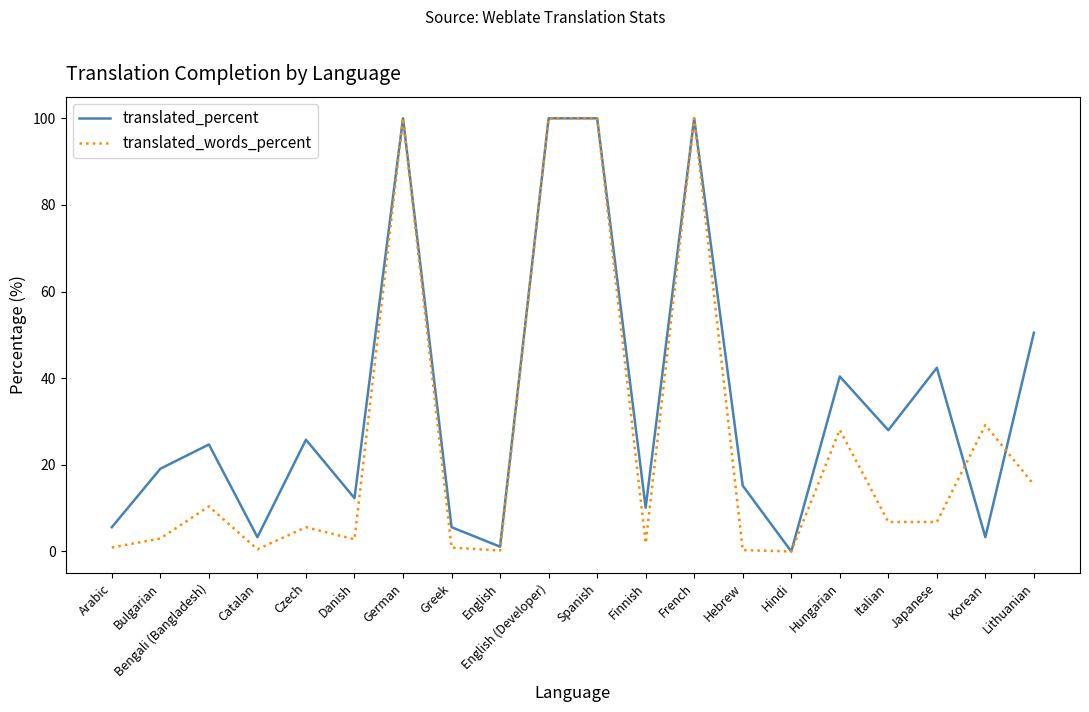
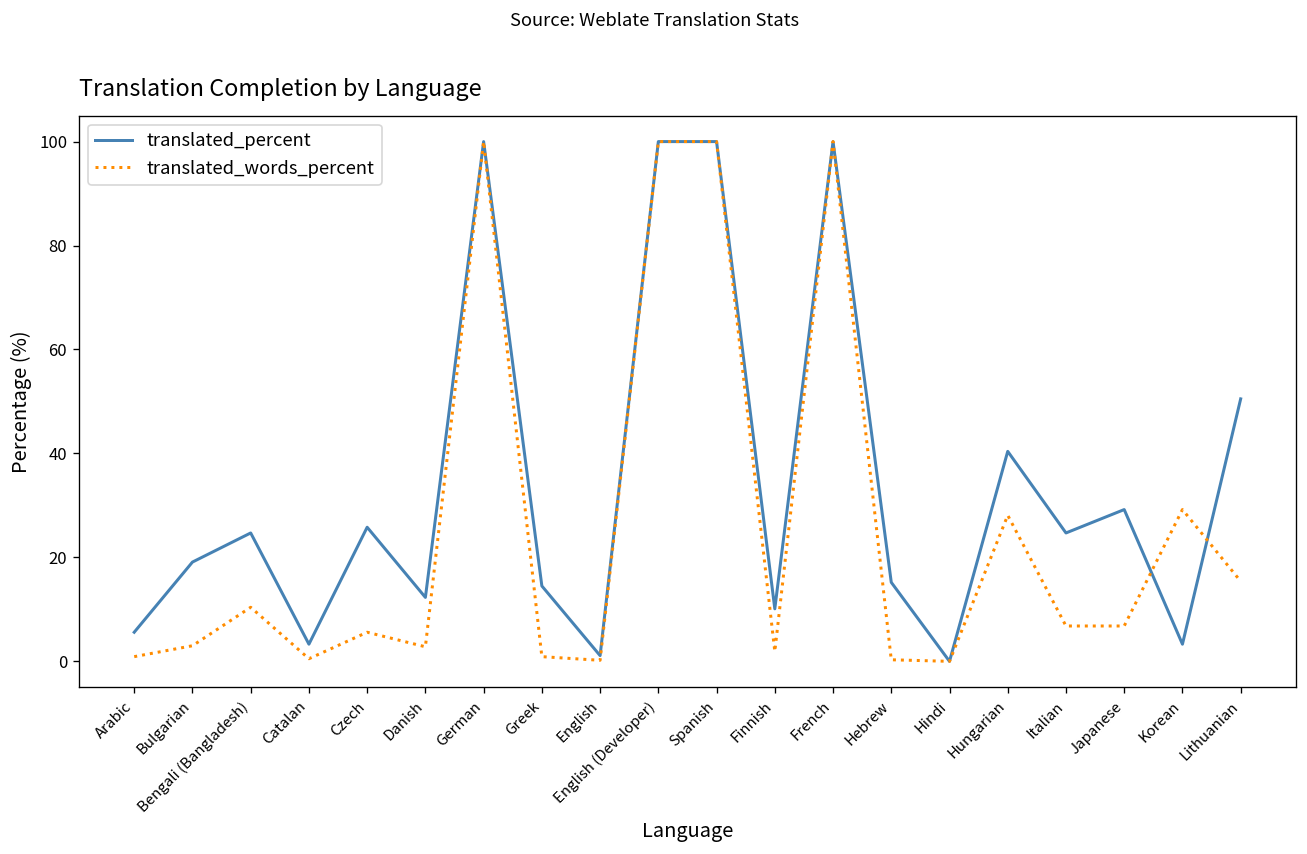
translated_percent, Greek: 6 -> 15
translated_percent, Italian: 28 -> 25
translated_percent, Japanese: 42 -> 29
